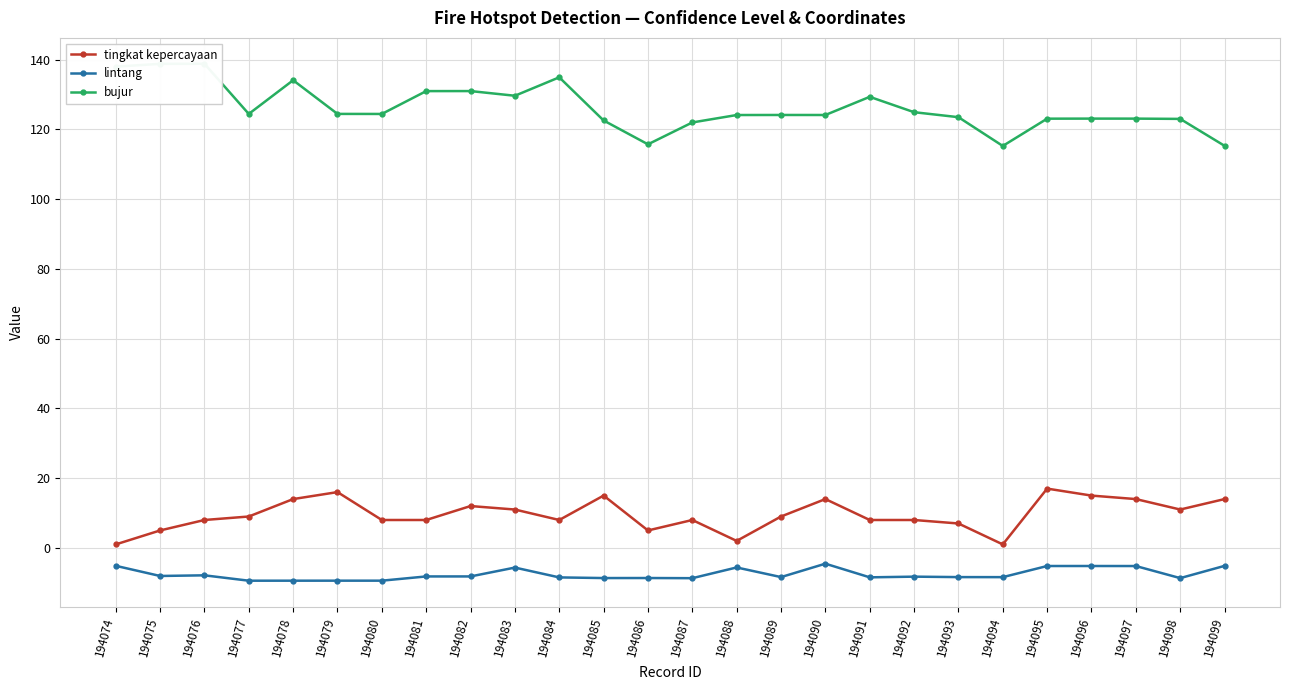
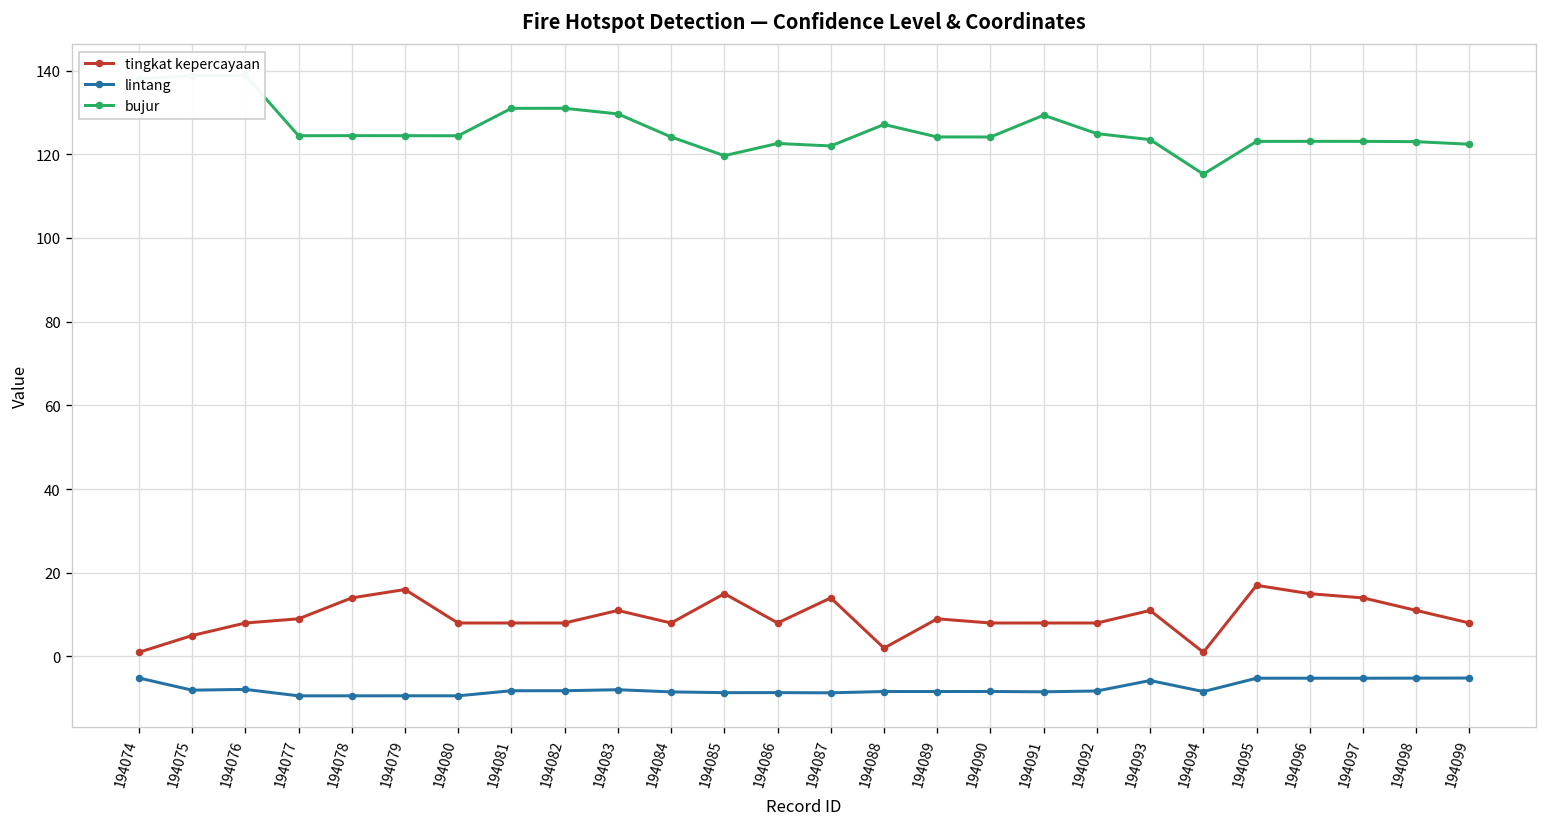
bujur, 194078: 134 -> 124
tingkat kepercayaan, 194082: 12 -> 8
lintang, 194083: -6 -> -8
bujur, 194084: 135 -> 124
bujur, 194085: 123 -> 120
tingkat kepercayaan, 194086: 5 -> 8
bujur, 194086: 116 -> 123
tingkat kepercayaan, 194087: 8 -> 14
lintang, 194088: -6 -> -8
bujur, 194088: 124 -> 127
tingkat kepercayaan, 194090: 14 -> 8
lintang, 194090: -5 -> -8
tingkat kepercayaan, 194093: 7 -> 11
lintang, 194093: -8 -> -6
lintang, 194098: -9 -> -5
tingkat kepercayaan, 194099: 14 -> 8
bujur, 194099: 115 -> 122
